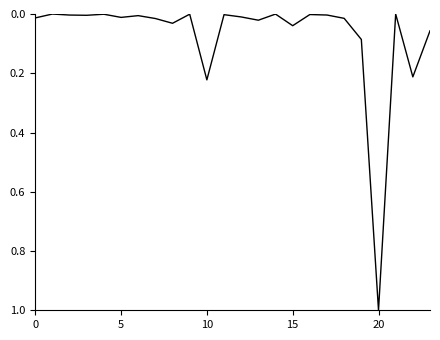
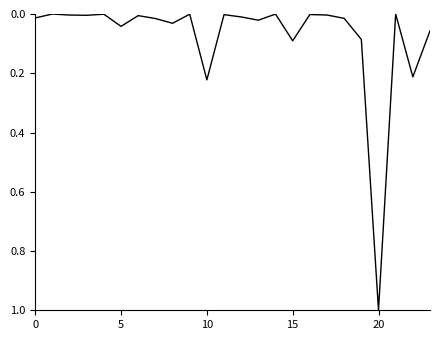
5: 0.01 -> 0.04
15: 0.04 -> 0.09
